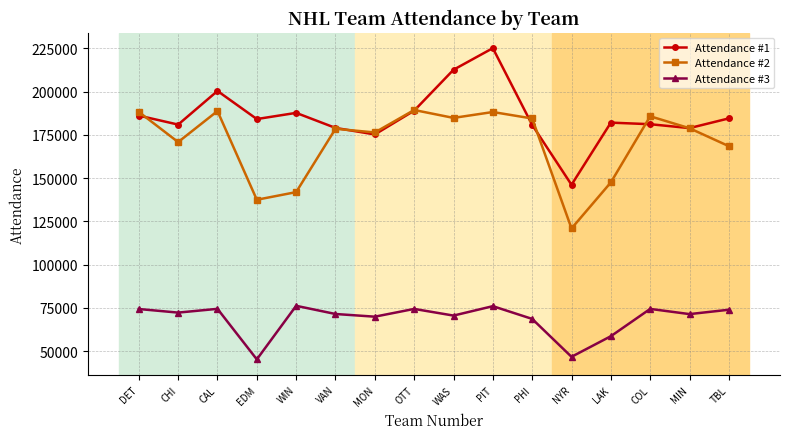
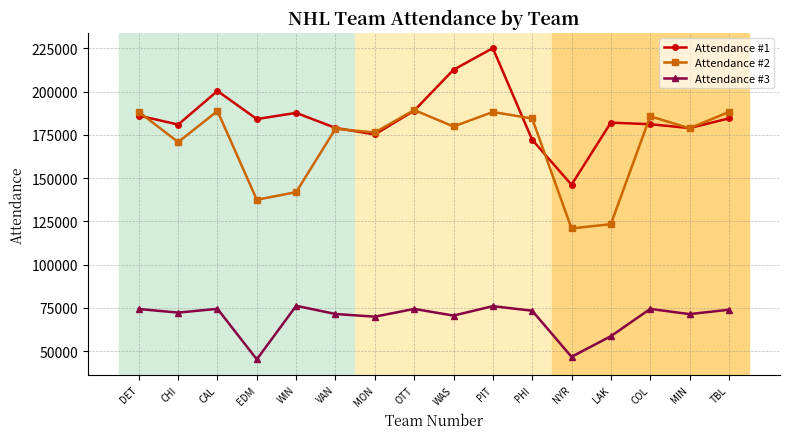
Attendance #2, WAS: 185000 -> 180000
Attendance #1, PHI: 181000 -> 172000
Attendance #3, PHI: 69000 -> 73000
Attendance #2, LAK: 148000 -> 123000
Attendance #2, TBL: 168000 -> 188000
